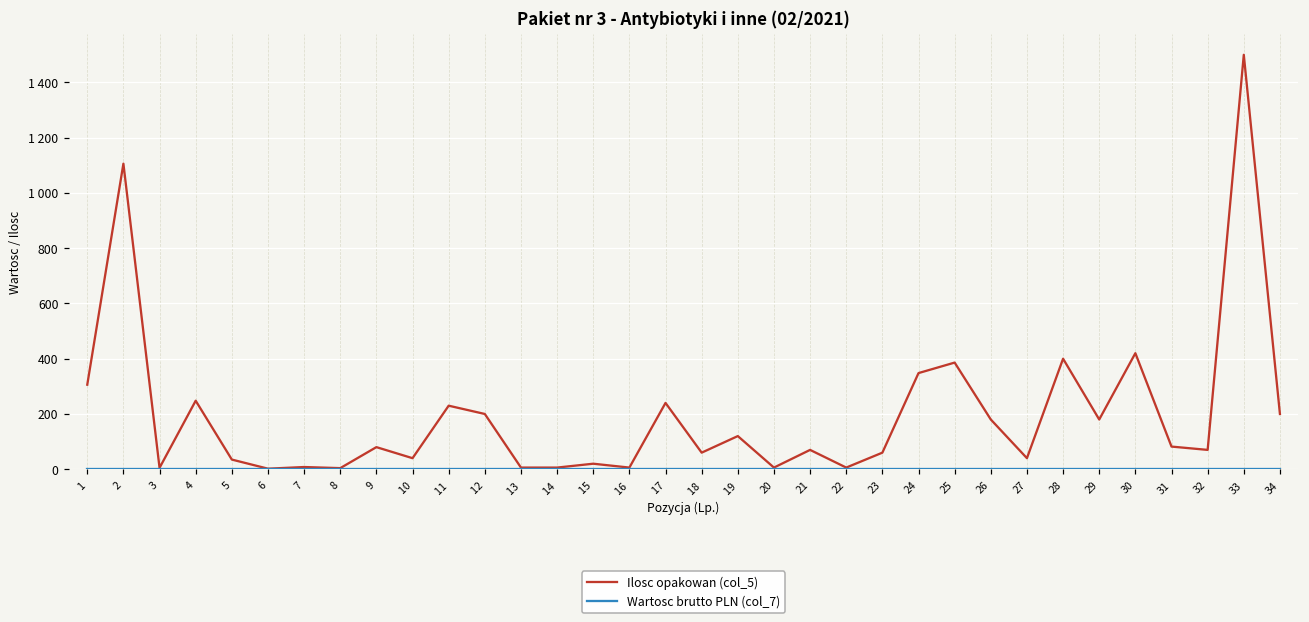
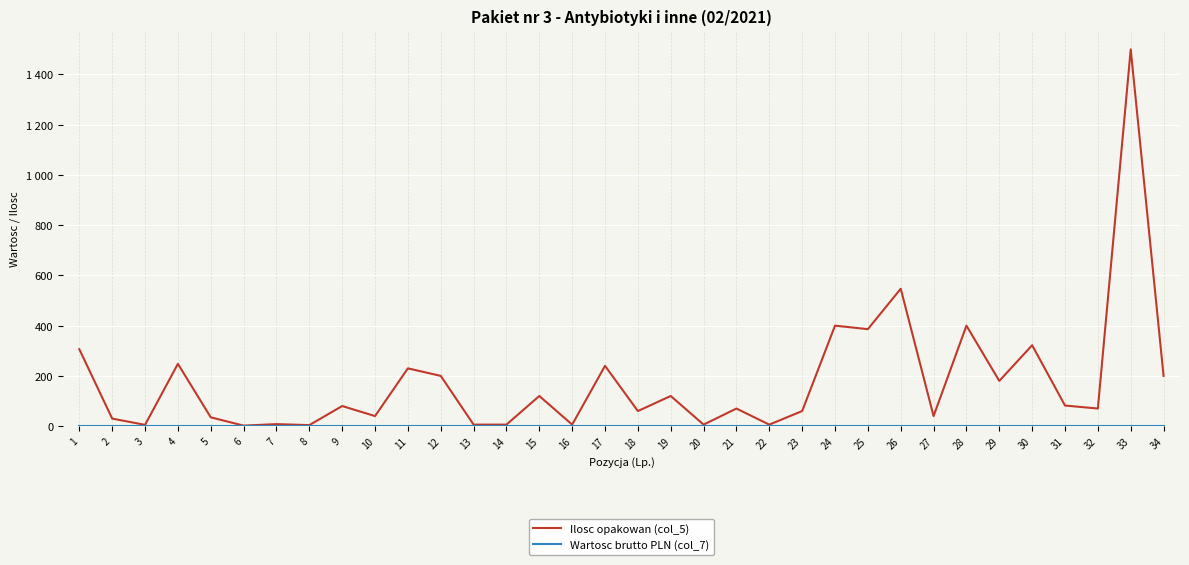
Ilosc opakowan (col_5), 2: 1110 -> 30
Ilosc opakowan (col_5), 15: 20 -> 120
Ilosc opakowan (col_5), 24: 350 -> 400
Ilosc opakowan (col_5), 26: 180 -> 550
Ilosc opakowan (col_5), 30: 420 -> 320
